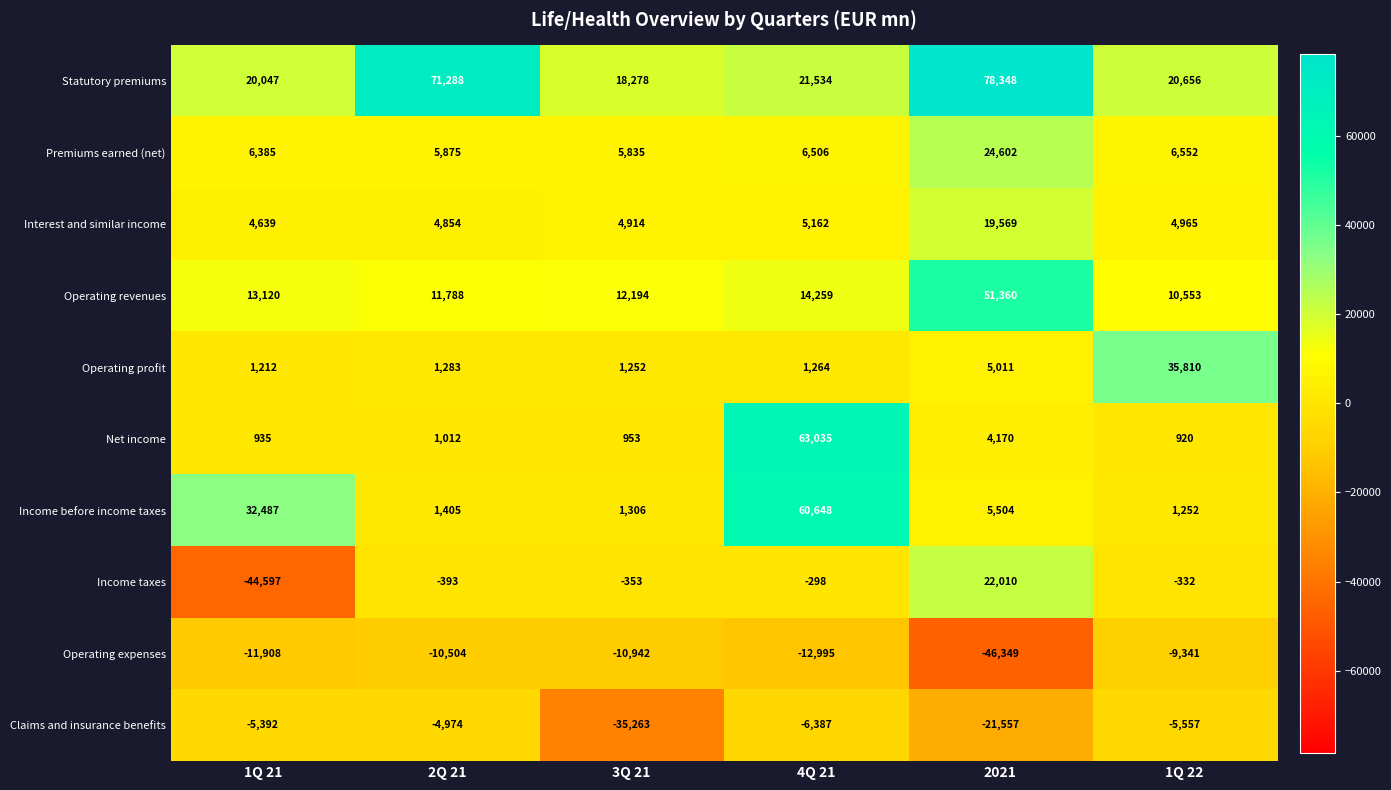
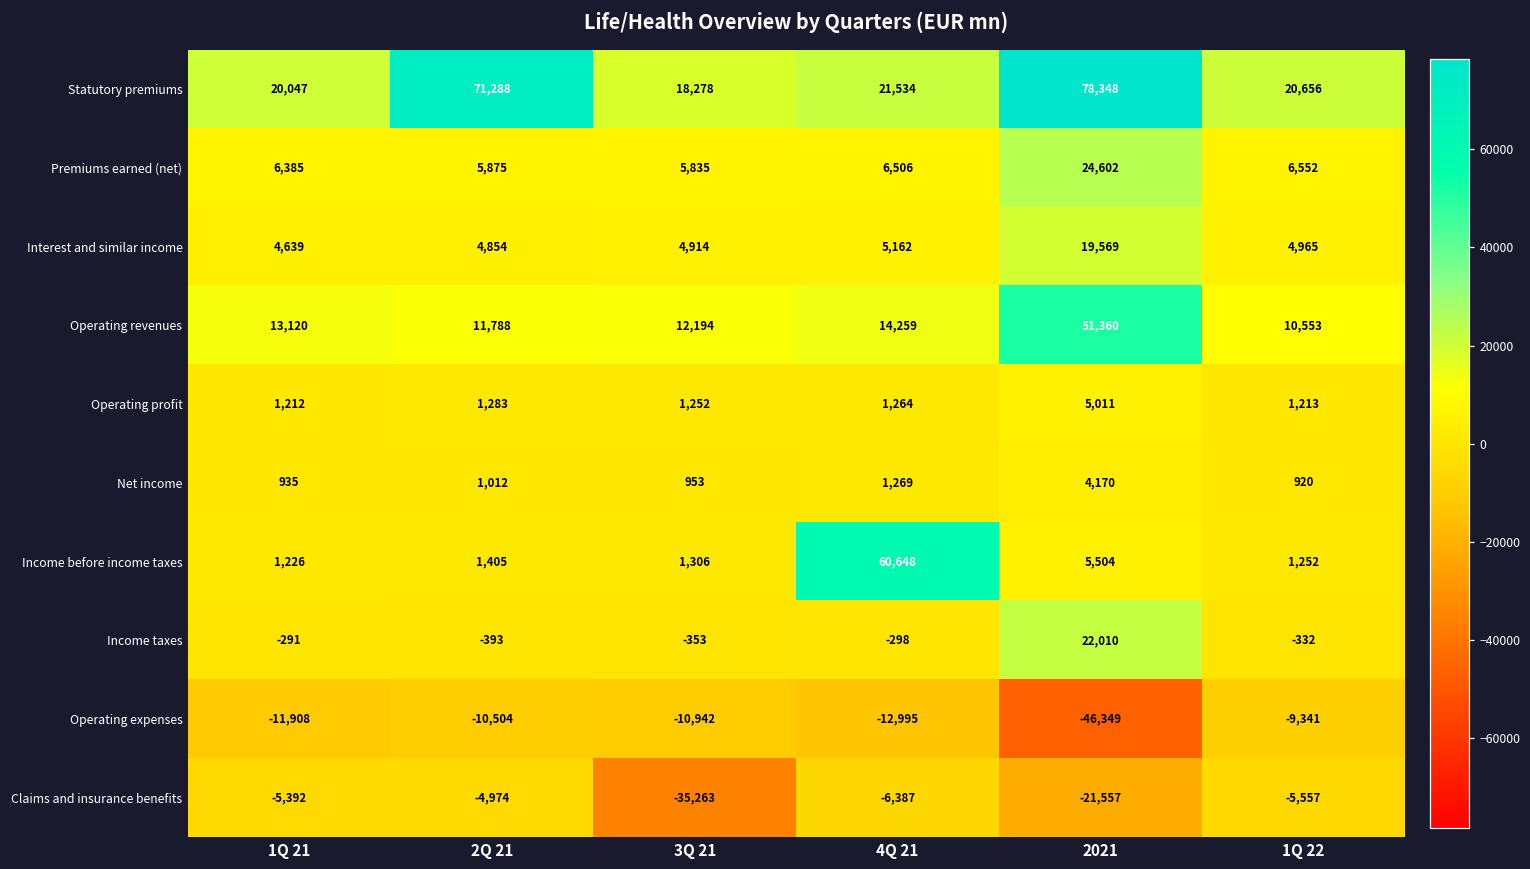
Operating profit, 1Q 22: 35,810 -> 1,213
Net income, 4Q 21: 63,035 -> 1,269
Income before income taxes, 1Q 21: 32,487 -> 1,226
Income taxes, 1Q 21: -44,597 -> -291
